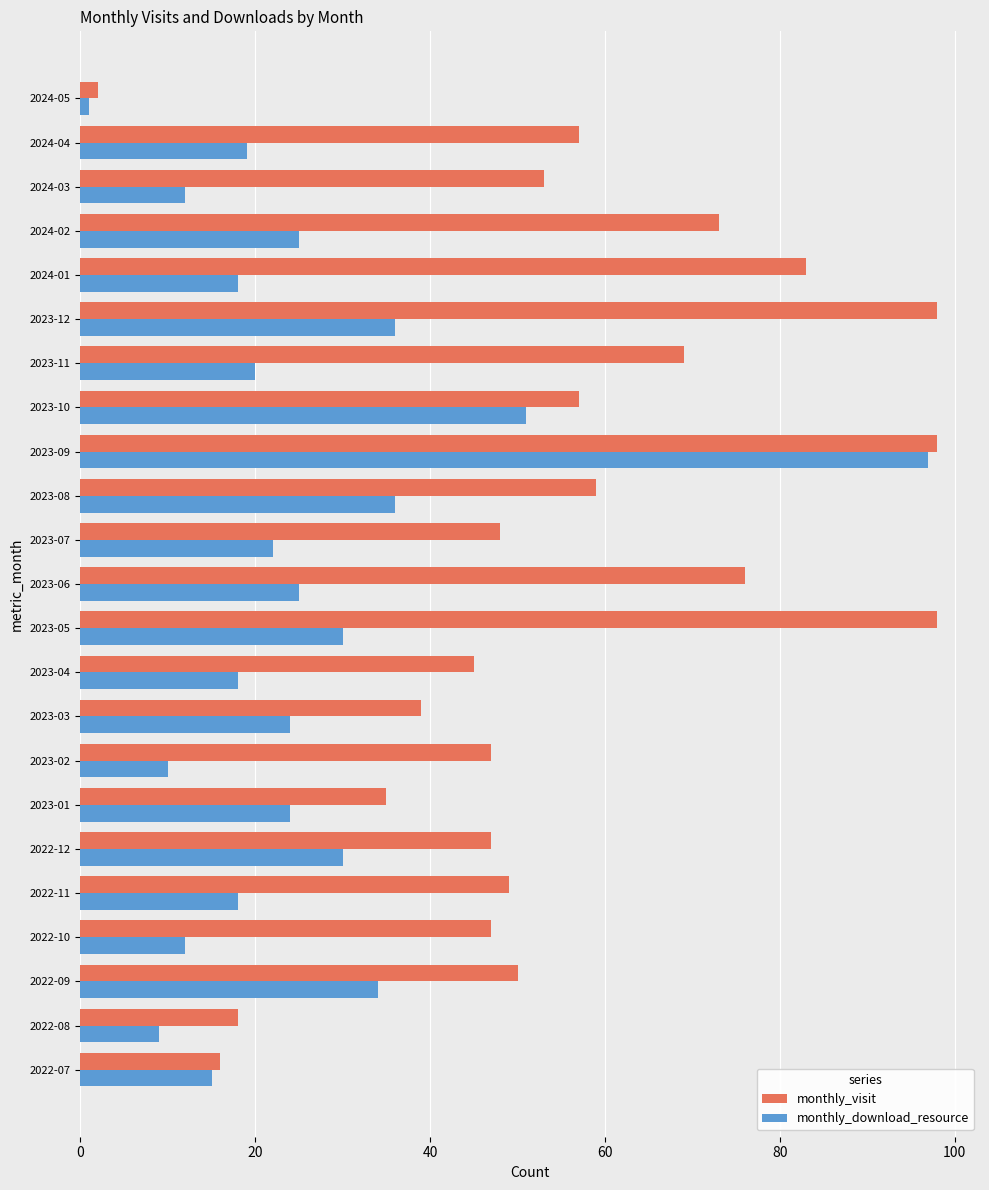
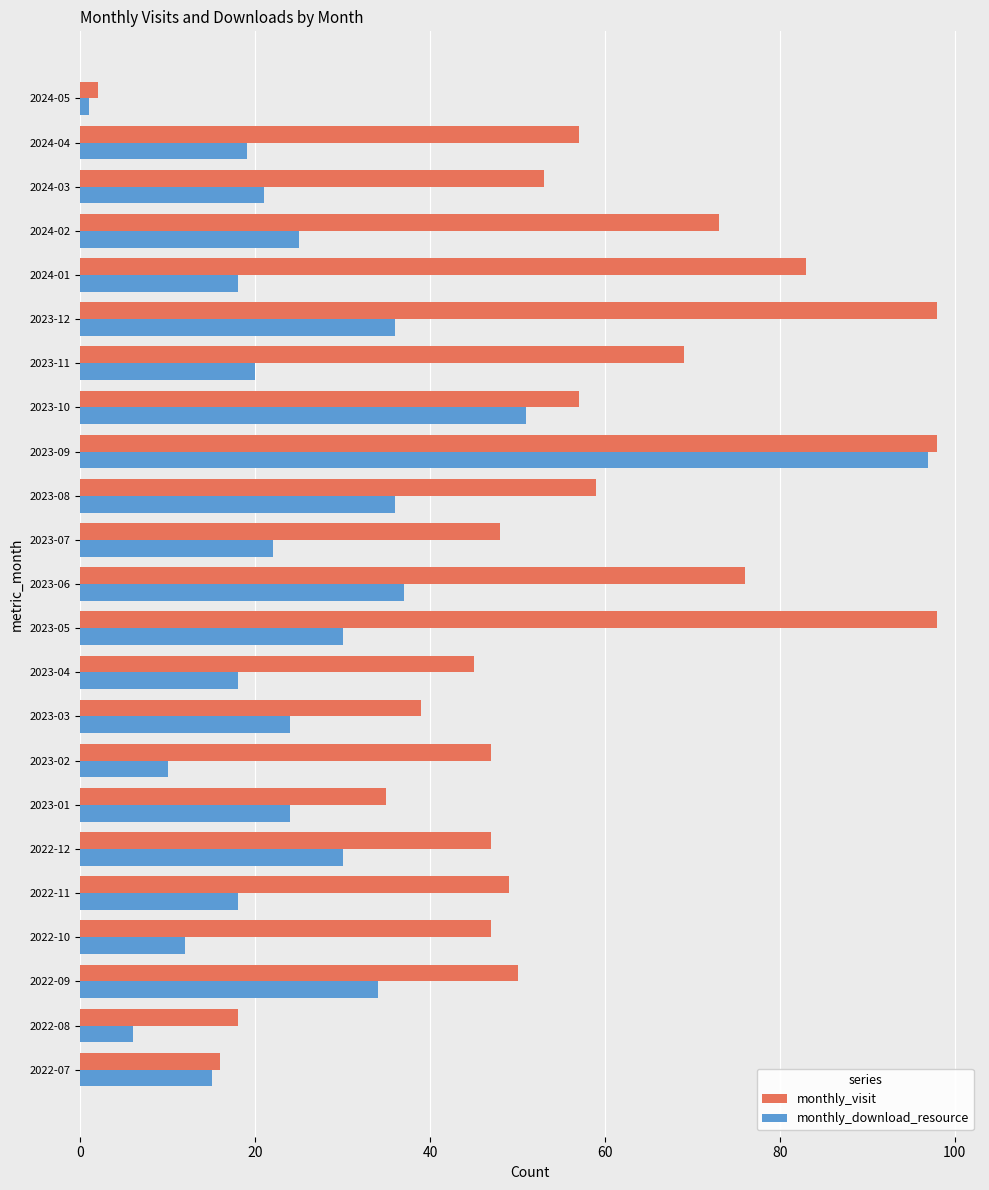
monthly_download_resource, 2024-03: 12 -> 21
monthly_download_resource, 2023-06: 25 -> 37
monthly_download_resource, 2022-08: 9 -> 6
